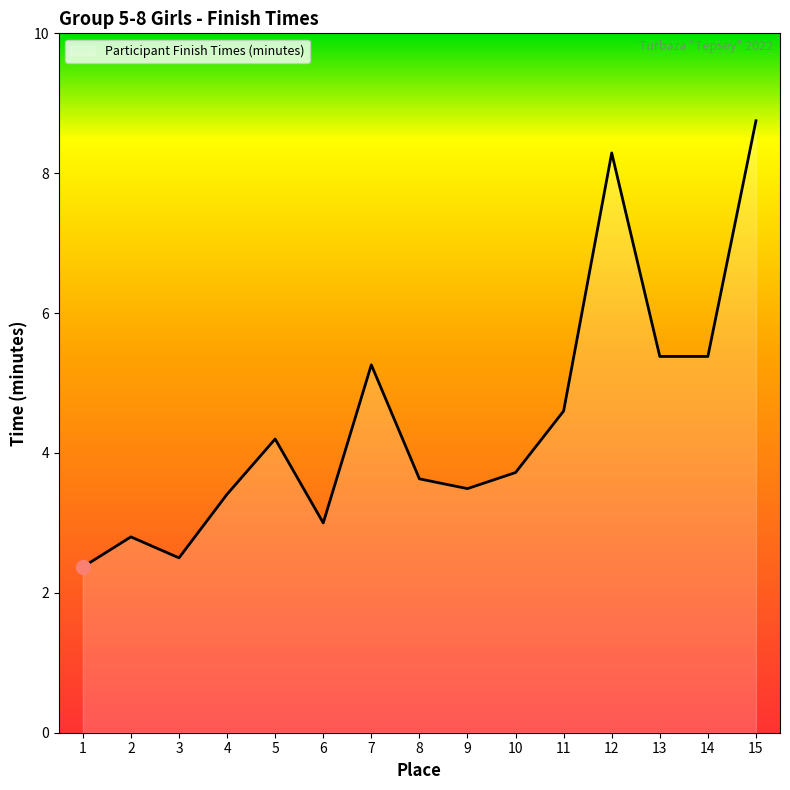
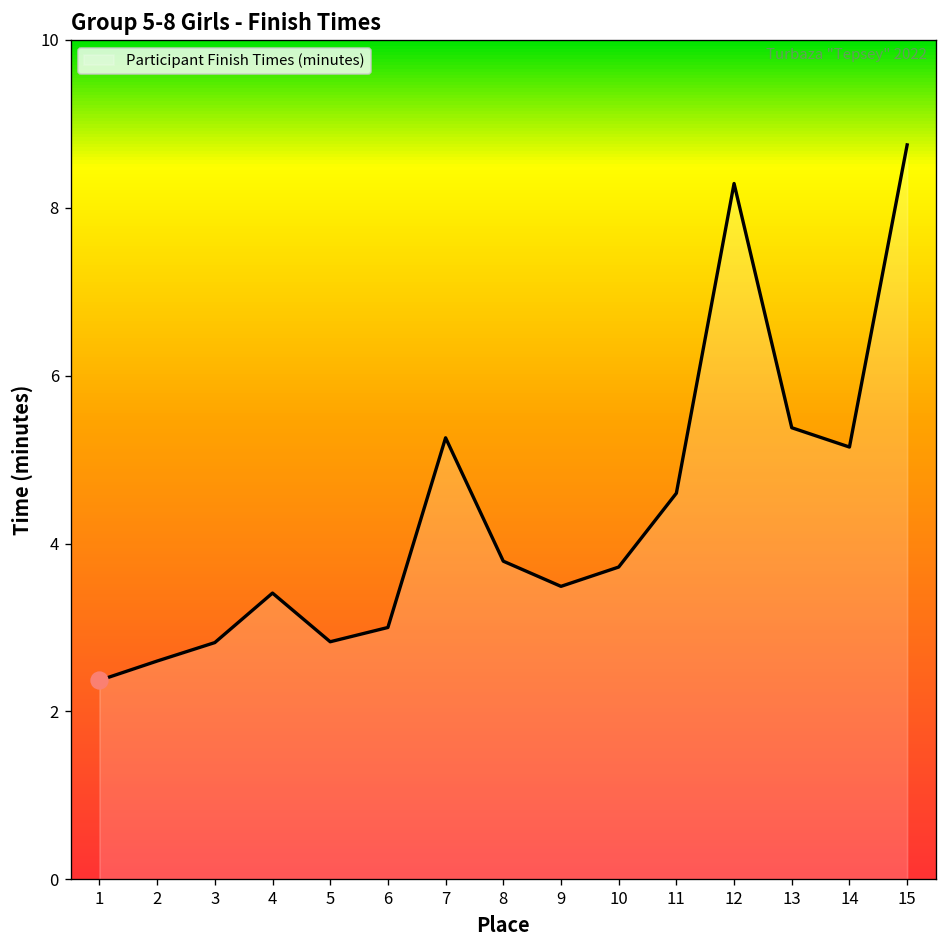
Participant Finish Times (minutes), 2: 2.8 -> 2.6
Participant Finish Times (minutes), 3: 2.5 -> 2.8
Participant Finish Times (minutes), 5: 4.2 -> 2.8
Participant Finish Times (minutes), 8: 3.6 -> 3.8
Participant Finish Times (minutes), 14: 5.4 -> 5.2
